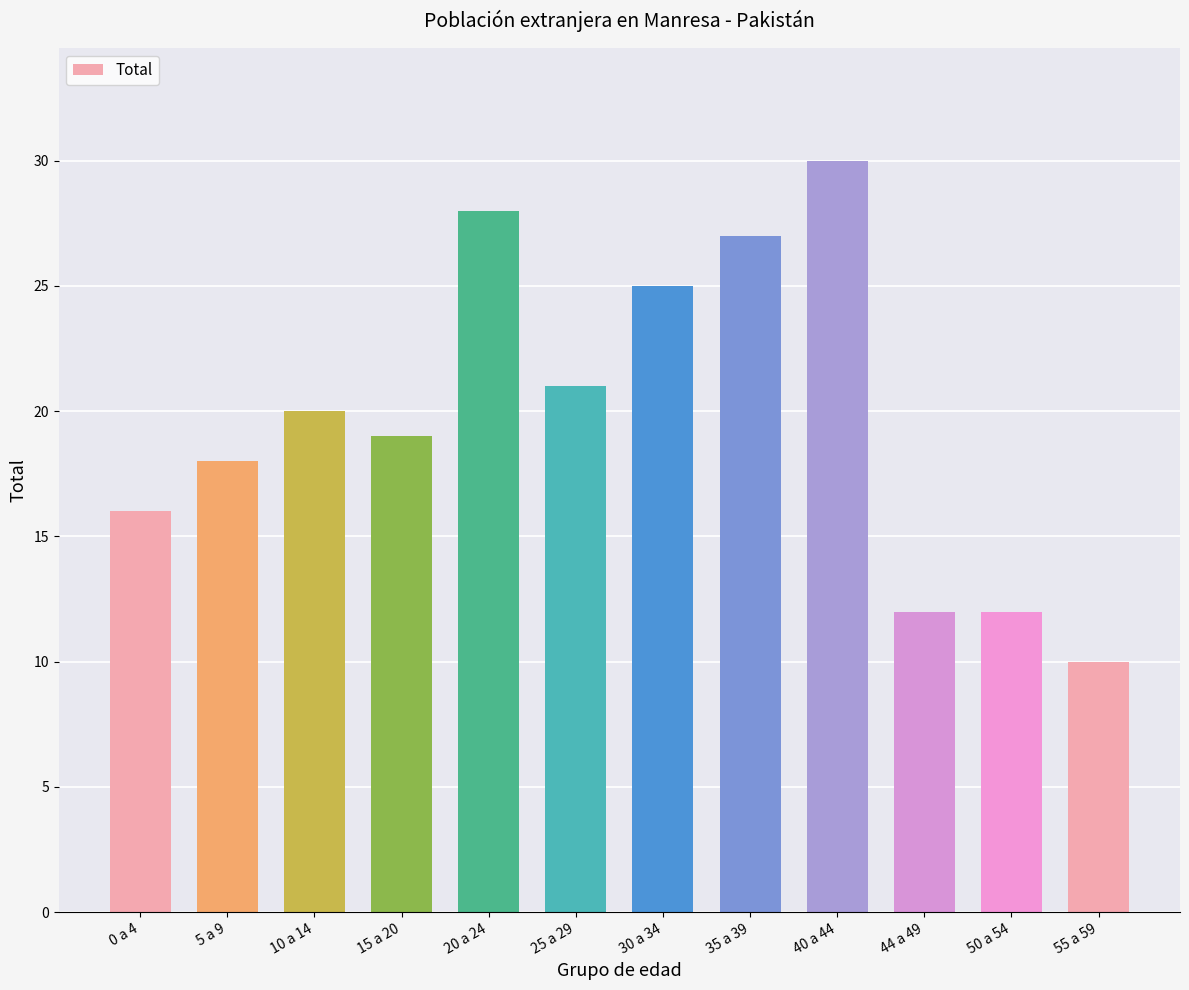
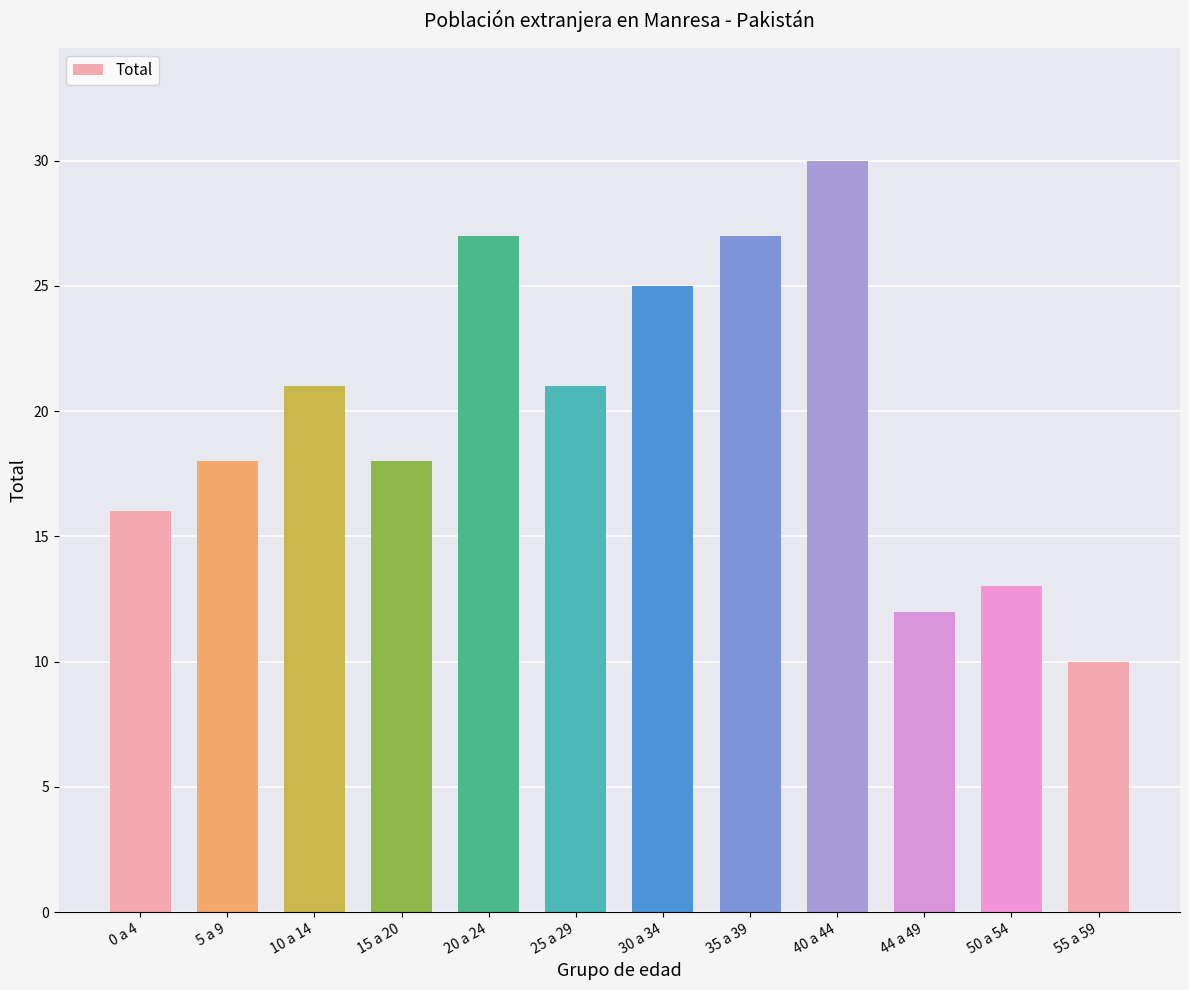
10 a 14: 20 -> 21
15 a 20: 19 -> 18
20 a 24: 28 -> 27
50 a 54: 12 -> 13
